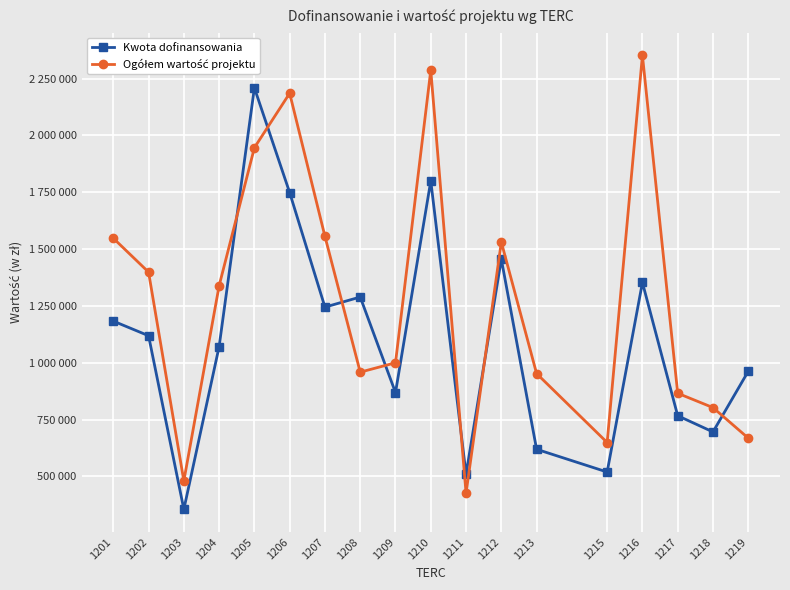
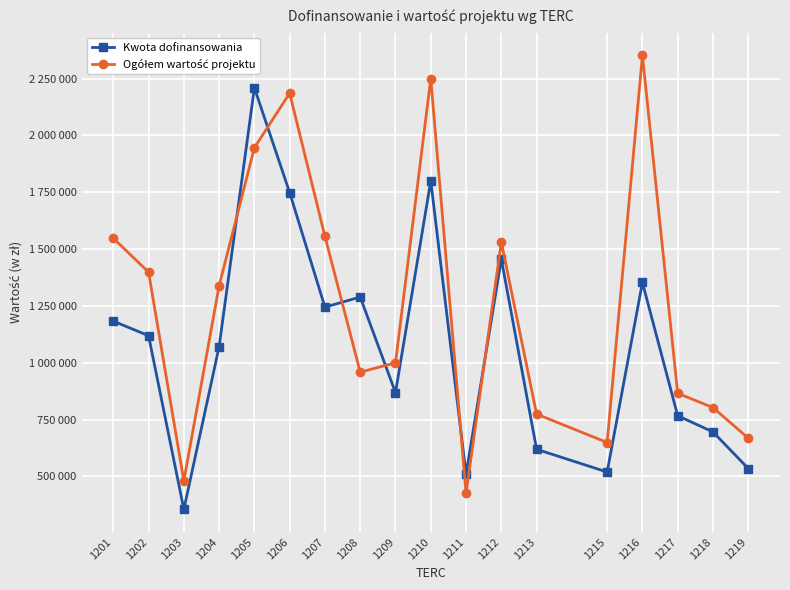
Ogółem wartość projektu, 1210: 2290000 -> 2250000
Ogółem wartość projektu, 1213: 950000 -> 770000
Kwota dofinansowania, 1219: 960000 -> 530000
